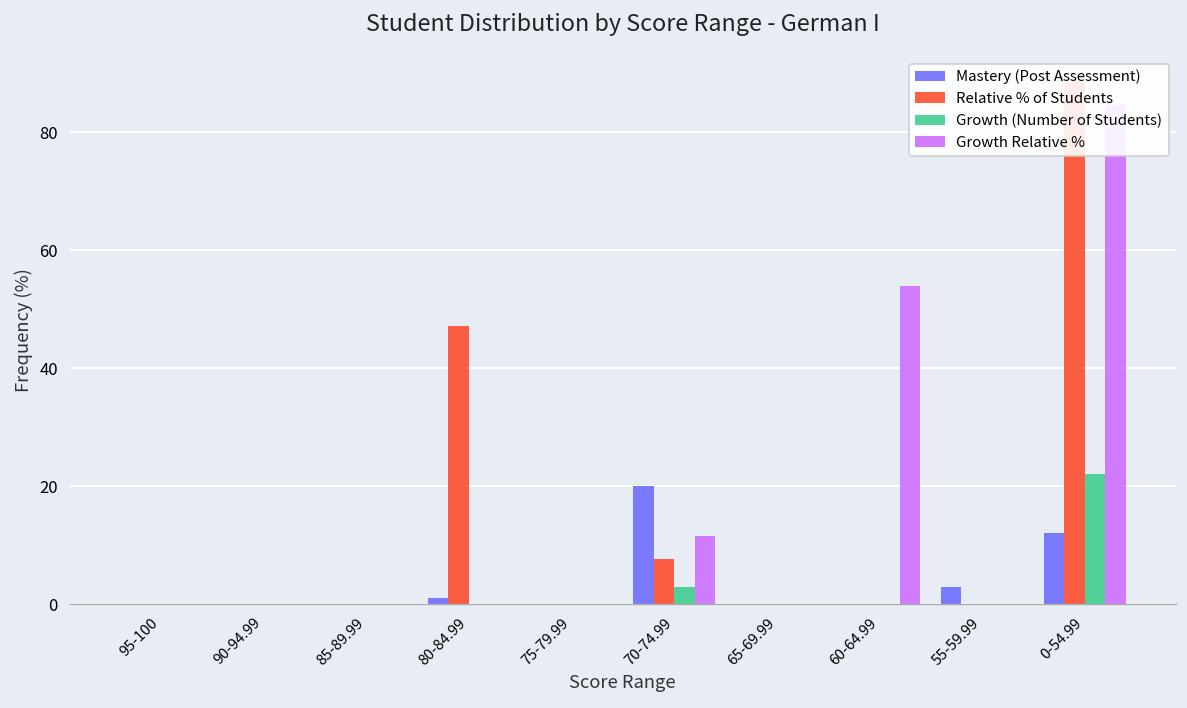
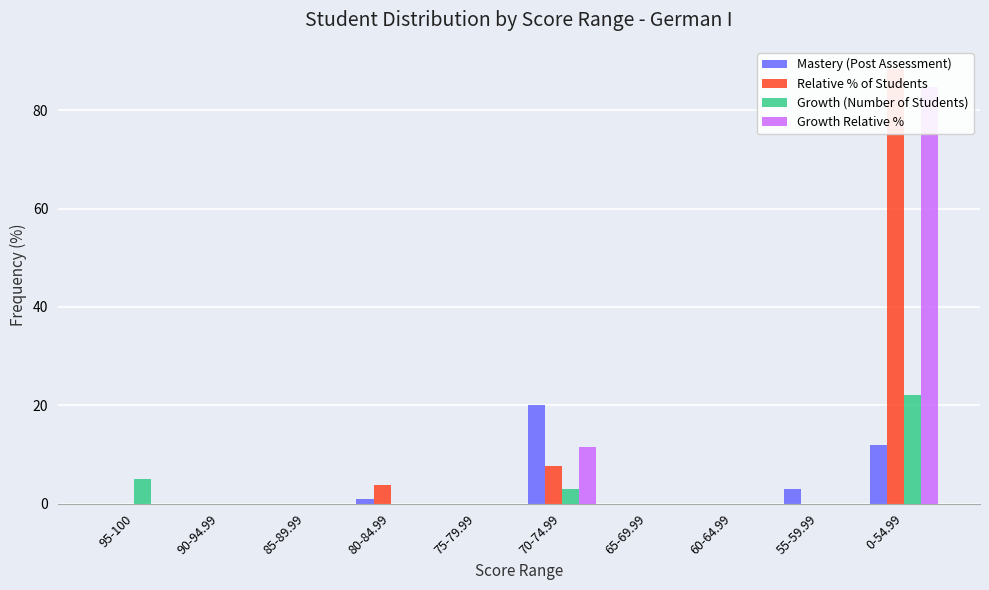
Growth (Number of Students), 95-100: 0 -> 5
Relative % of Students, 80-84.99: 47 -> 4
Growth Relative %, 60-64.99: 54 -> 0
